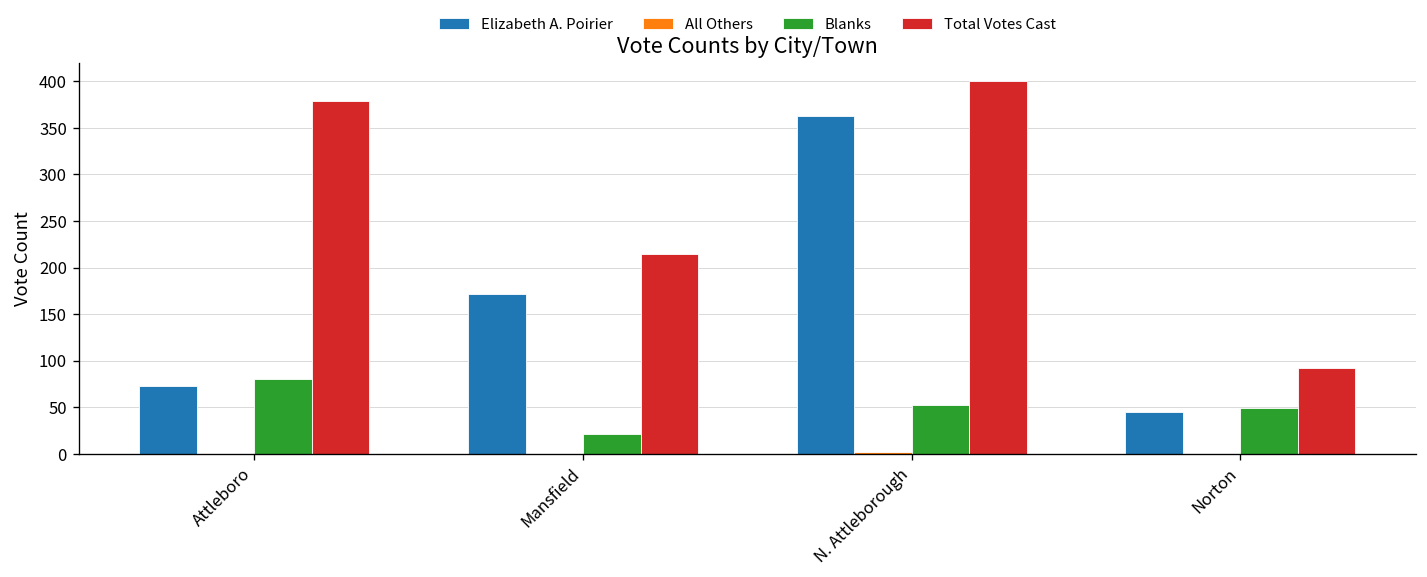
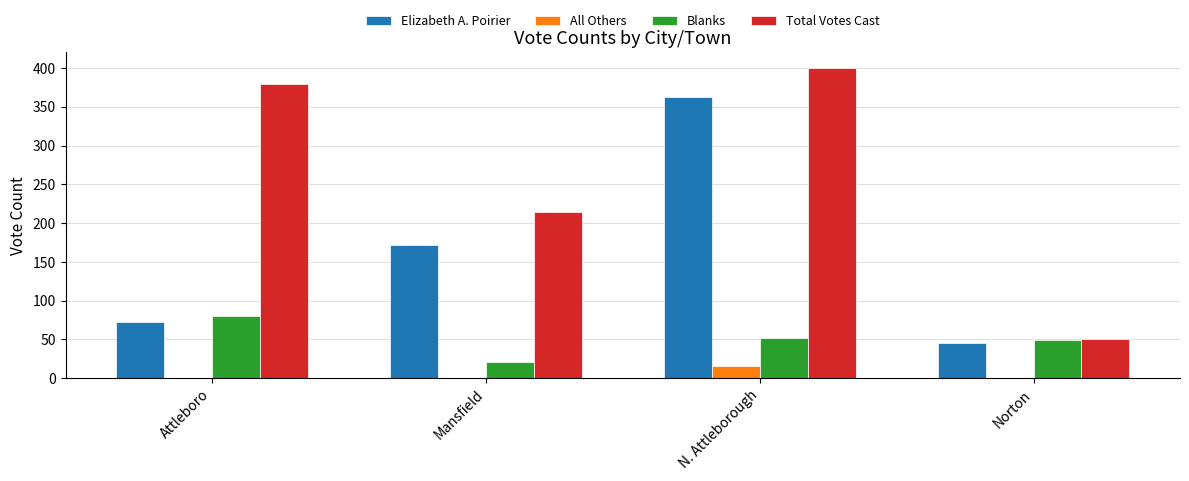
All Others, N. Attleborough: 0 -> 20
Total Votes Cast, Norton: 90 -> 50
